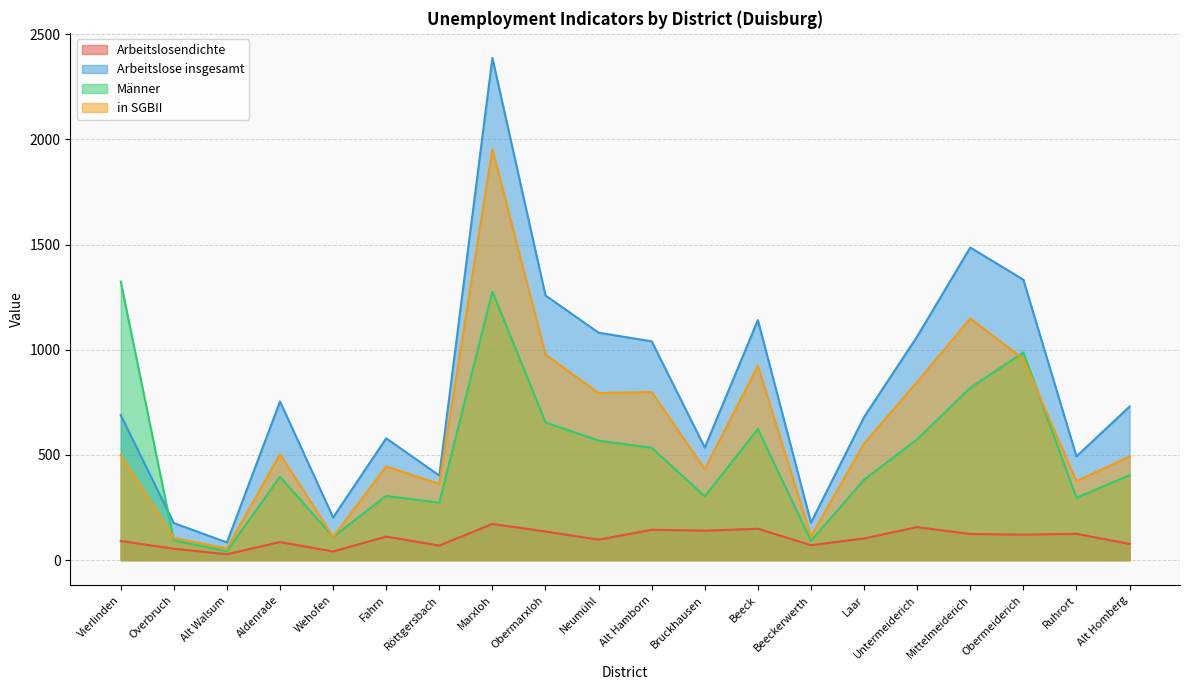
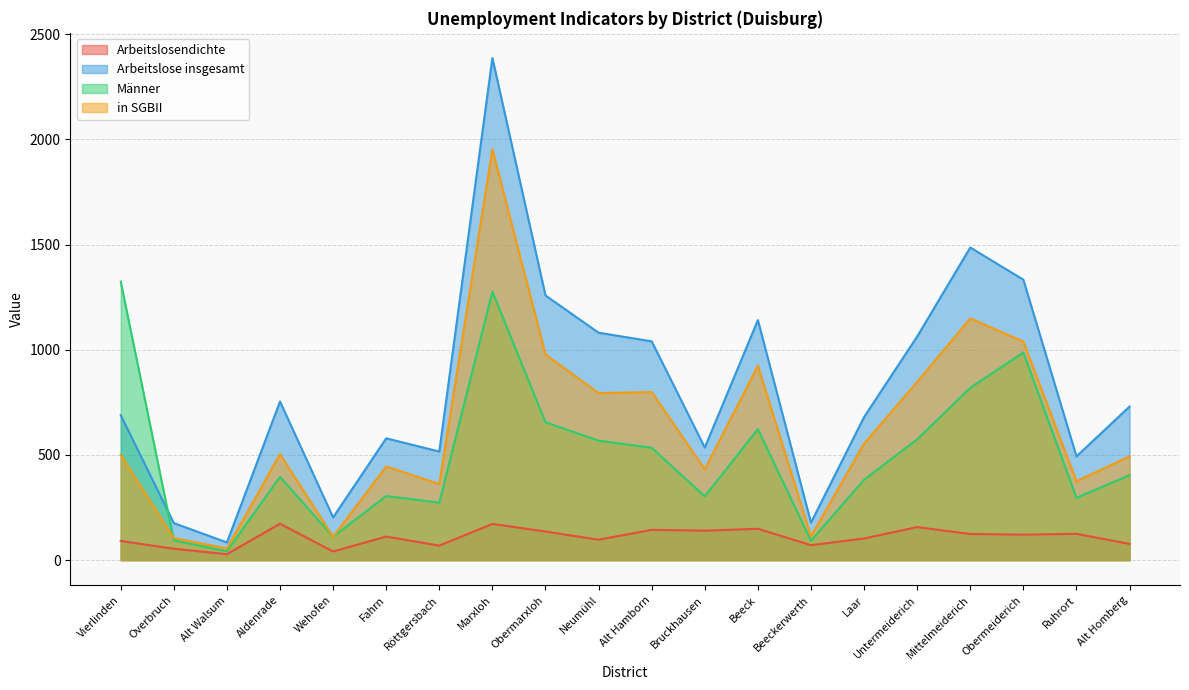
Arbeitslosendichte, Aldenrade: 90 -> 170
Arbeitslose insgesamt, Röttgersbach: 400 -> 520
in SGBII, Obermeiderich: 960 -> 1040
